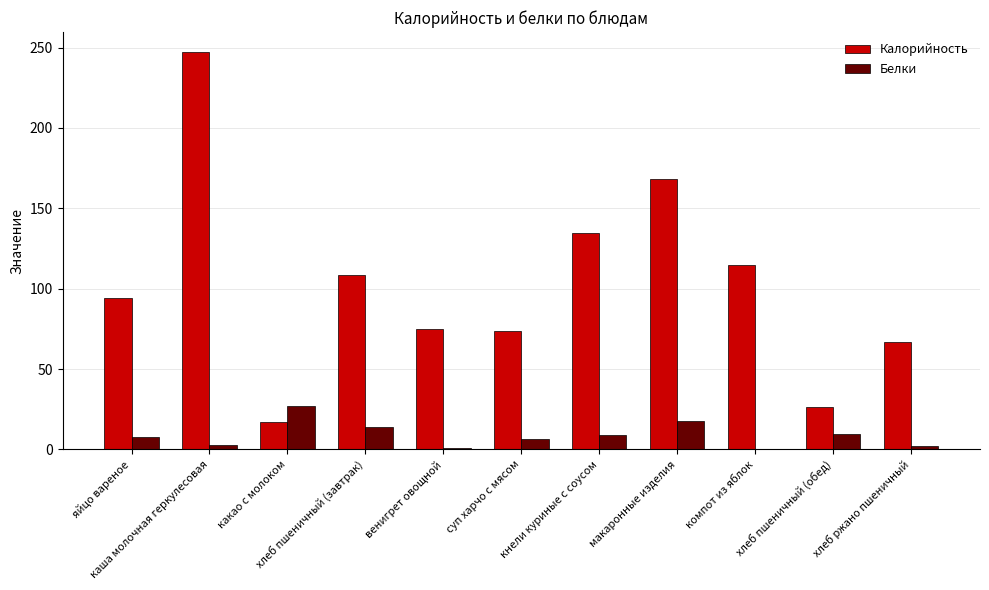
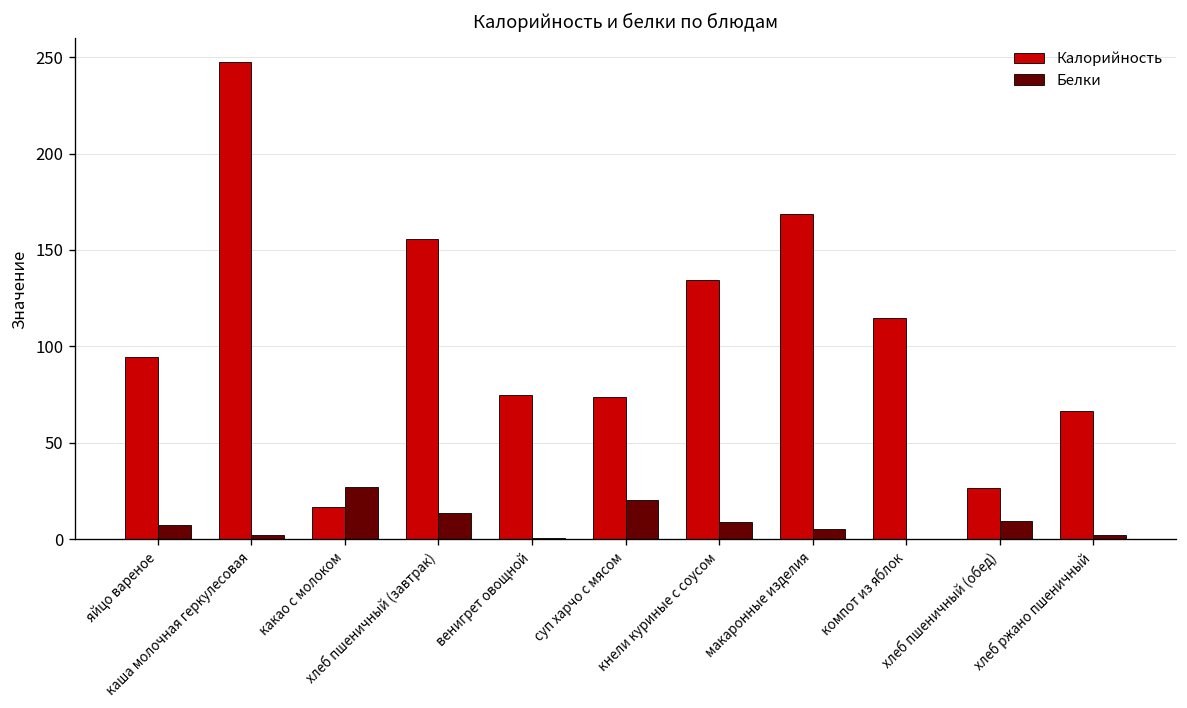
Калорийность, хлеб пшеничный (завтрак): 108 -> 156
Белки, суп харчо с мясом: 7 -> 21
Белки, макаронные изделия: 18 -> 6
